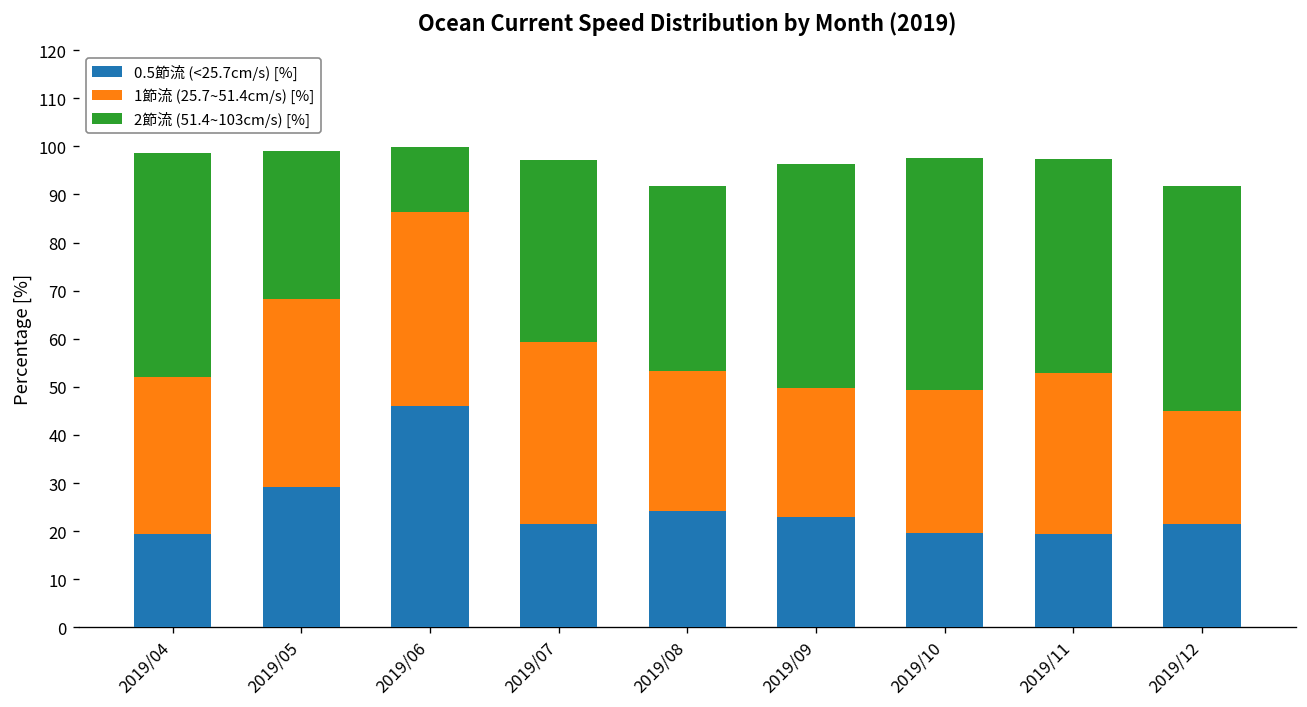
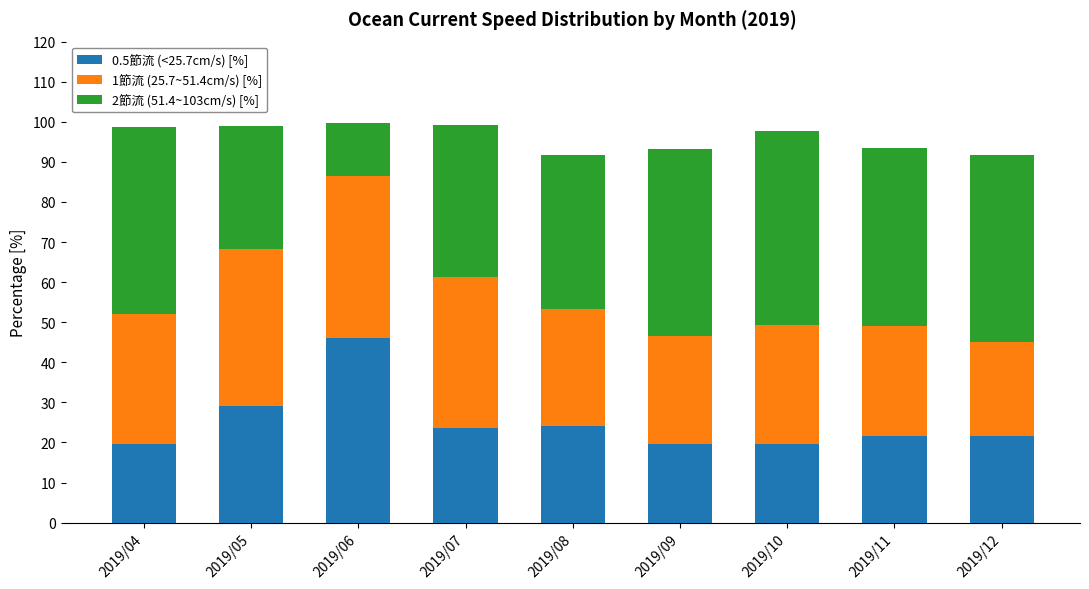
0.5節流 (<25.7cm/s) [%], 2019/07: 22 -> 24
0.5節流 (<25.7cm/s) [%], 2019/09: 23 -> 20
0.5節流 (<25.7cm/s) [%], 2019/11: 19 -> 22
1節流 (25.7~51.4cm/s) [%], 2019/11: 34 -> 27
